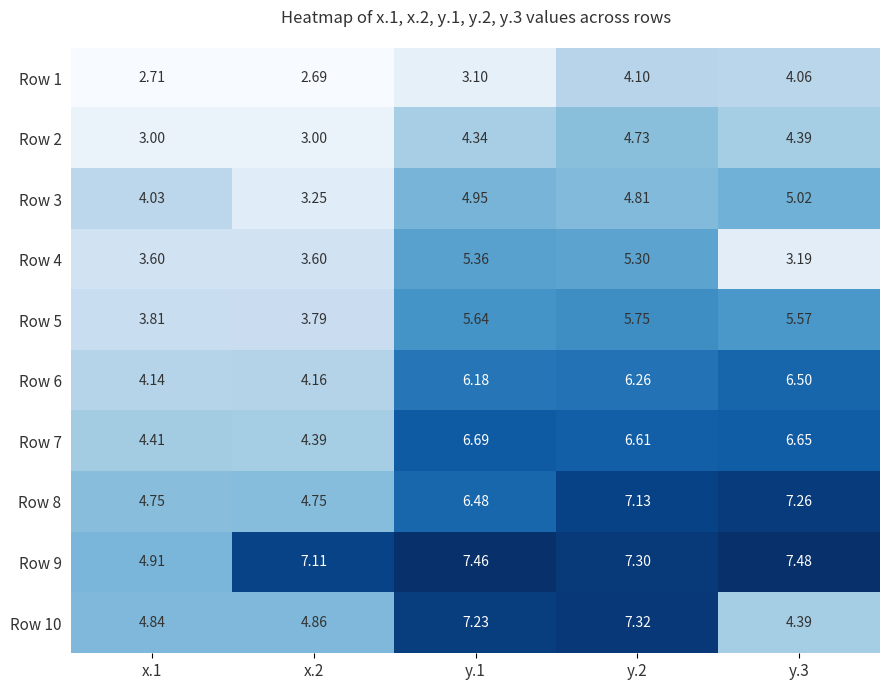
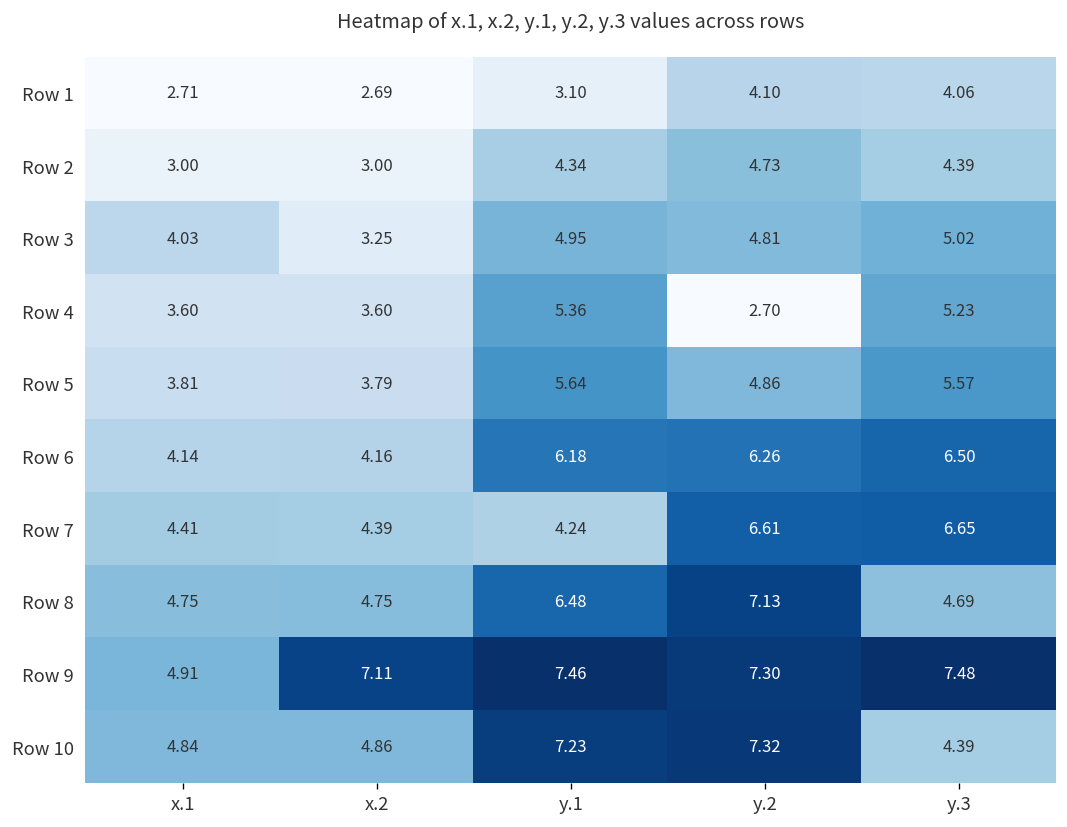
Row 4, y.2: 5.30 -> 2.70
Row 4, y.3: 3.19 -> 5.23
Row 5, y.2: 5.75 -> 4.86
Row 7, y.1: 6.69 -> 4.24
Row 8, y.3: 7.26 -> 4.69
